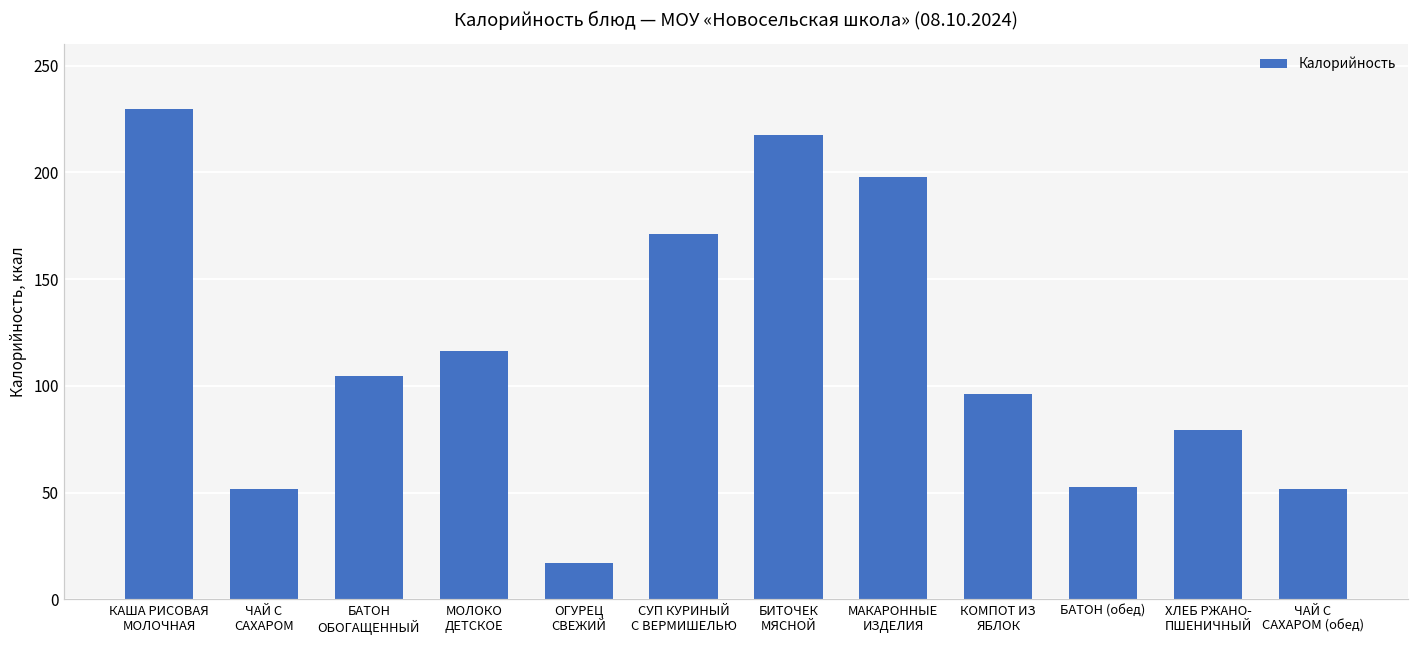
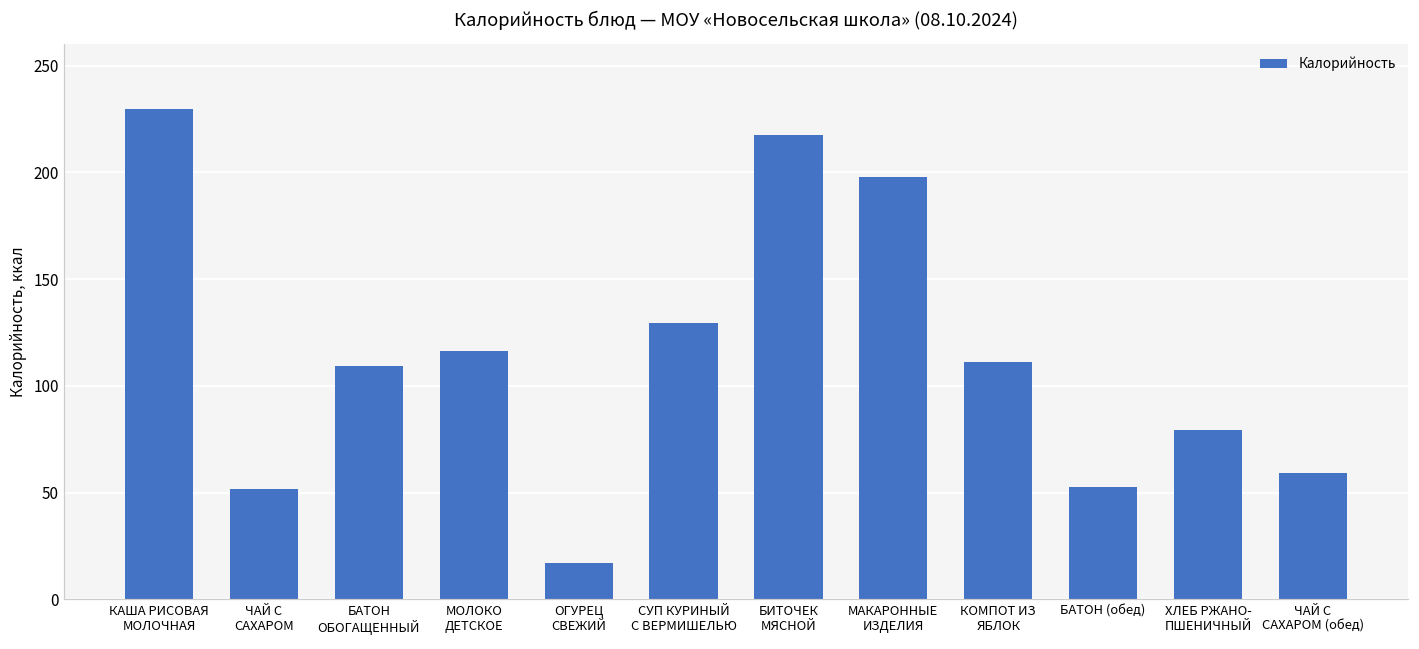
БАТОН ОБОГАЩЕННЫЙ: 105 -> 109
СУП КУРИНЫЙ С ВЕРМИШЕЛЬЮ: 171 -> 130
КОМПОТ ИЗ ЯБЛОК: 96 -> 111
ЧАЙ С САХАРОМ (обед): 52 -> 59
